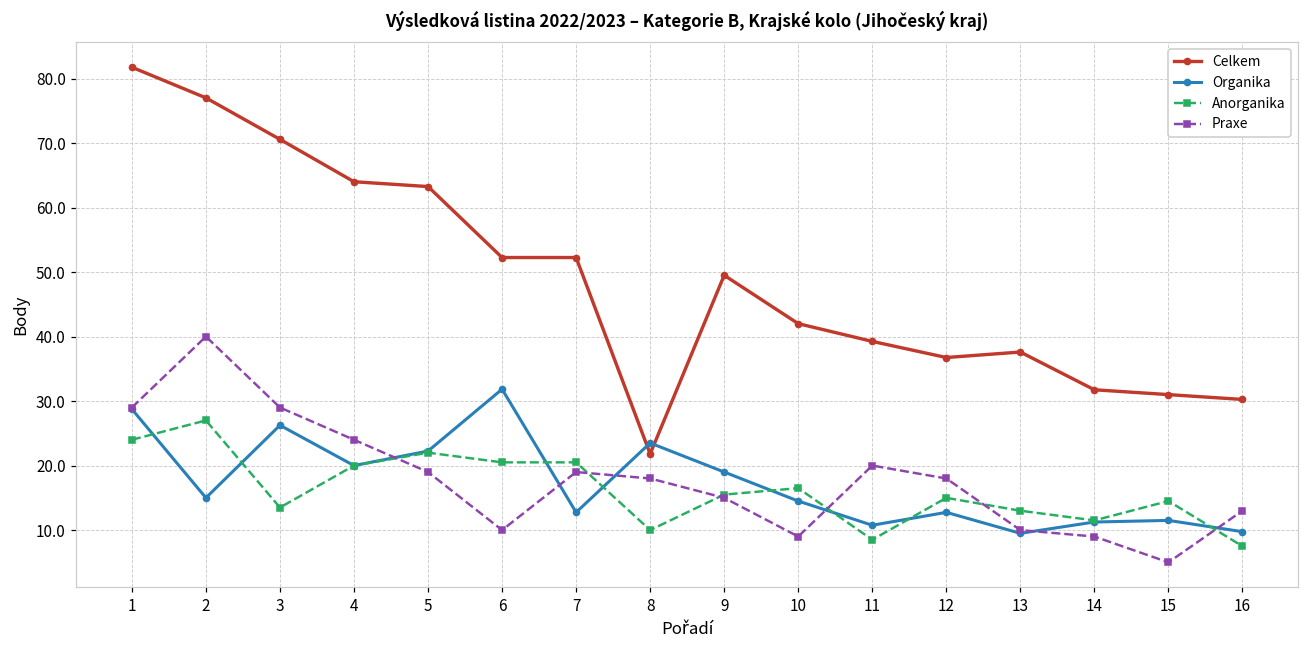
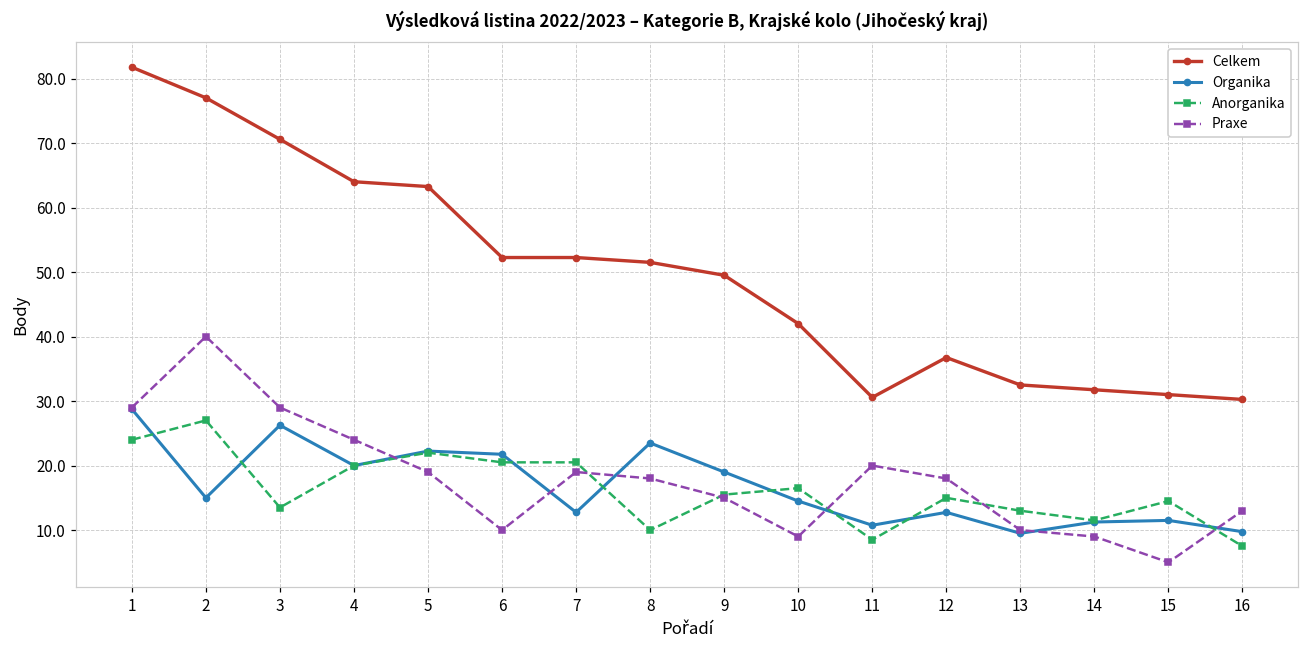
Organika, 6: 32 -> 22
Celkem, 8: 22 -> 52
Celkem, 11: 39 -> 31
Celkem, 13: 38 -> 33
